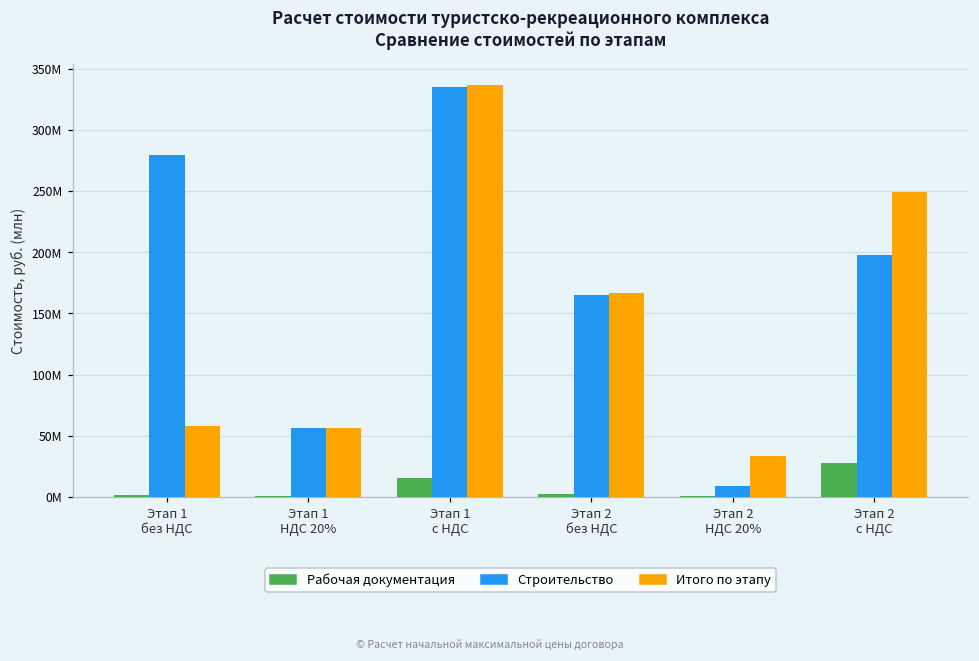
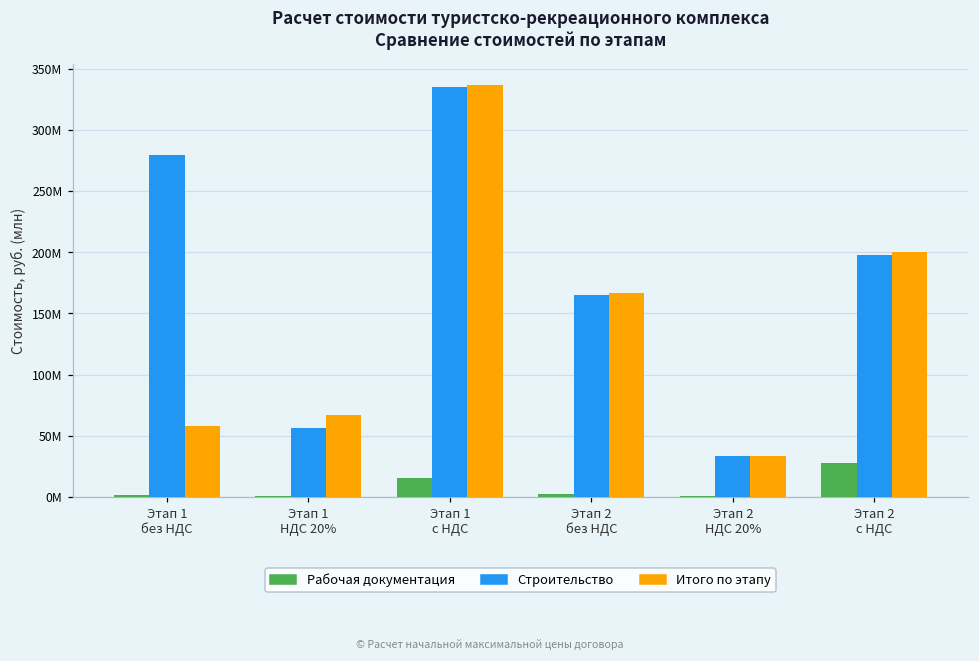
Итого по этапу, Этап 1 НДС 20%: 56М -> 67М
Строительство, Этап 2 НДС 20%: 9М -> 33М
Итого по этапу, Этап 2 с НДС: 249М -> 200М
